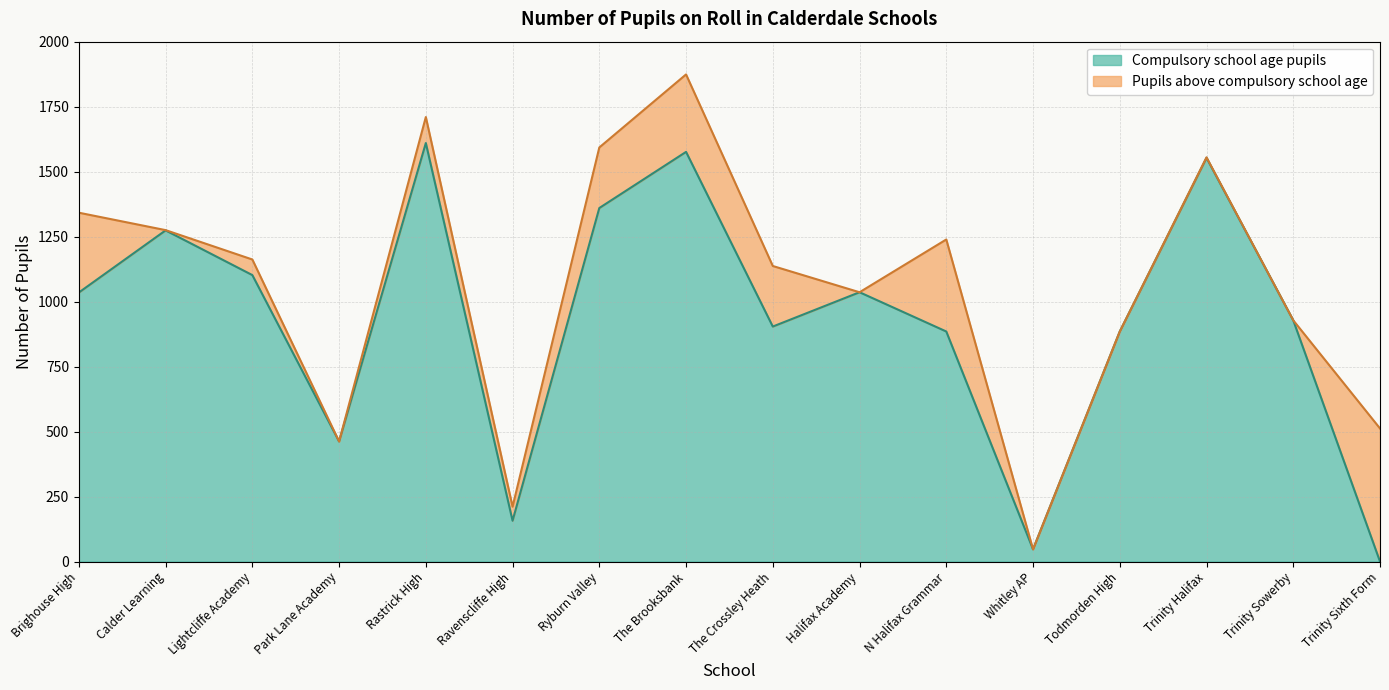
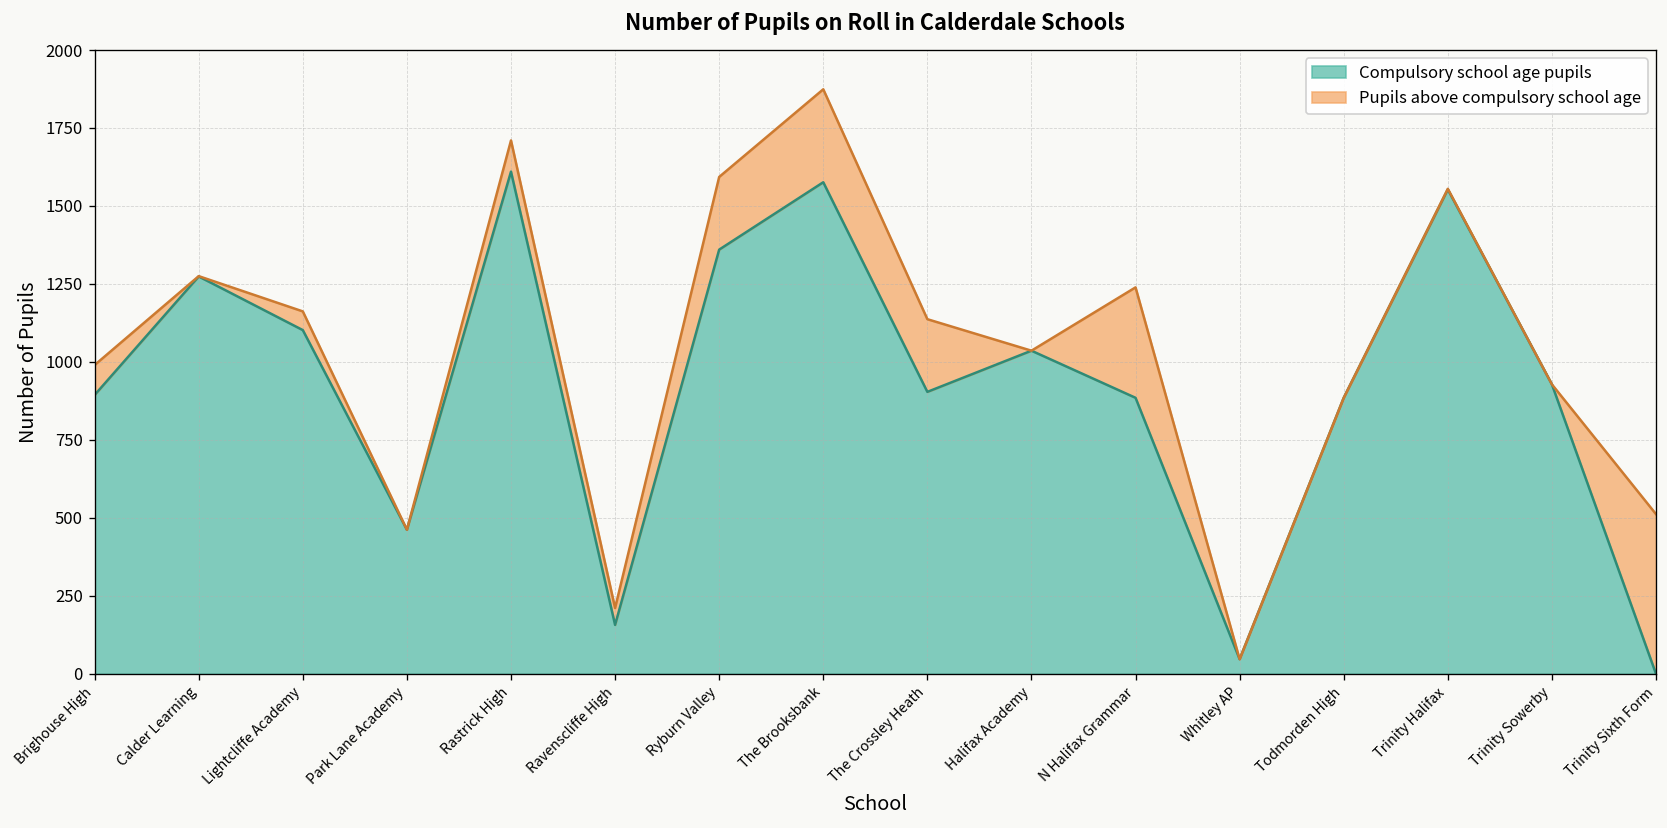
Compulsory school age pupils, Brighouse High: 1040 -> 890
Pupils above compulsory school age, Brighouse High: 310 -> 100
